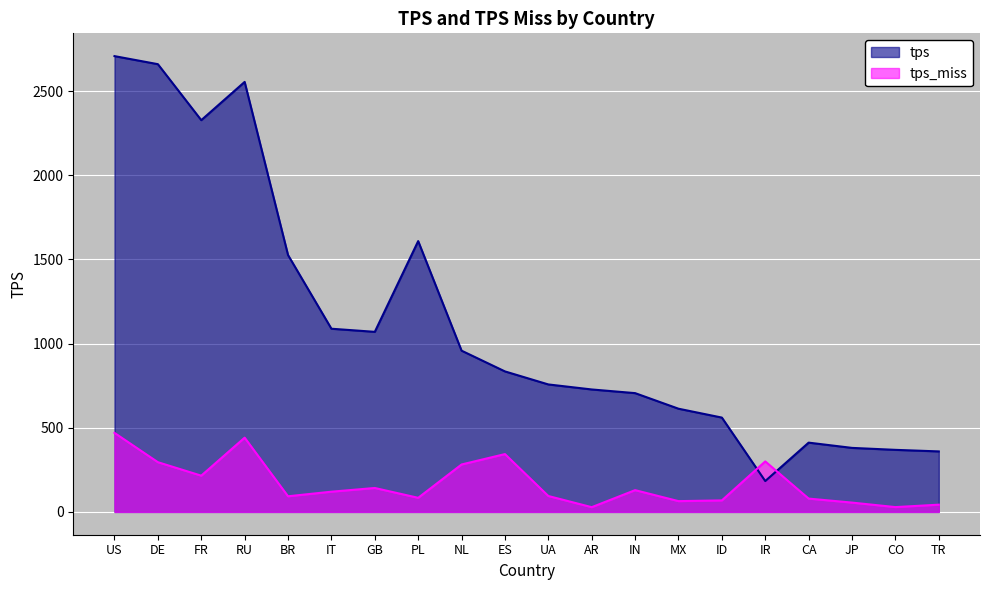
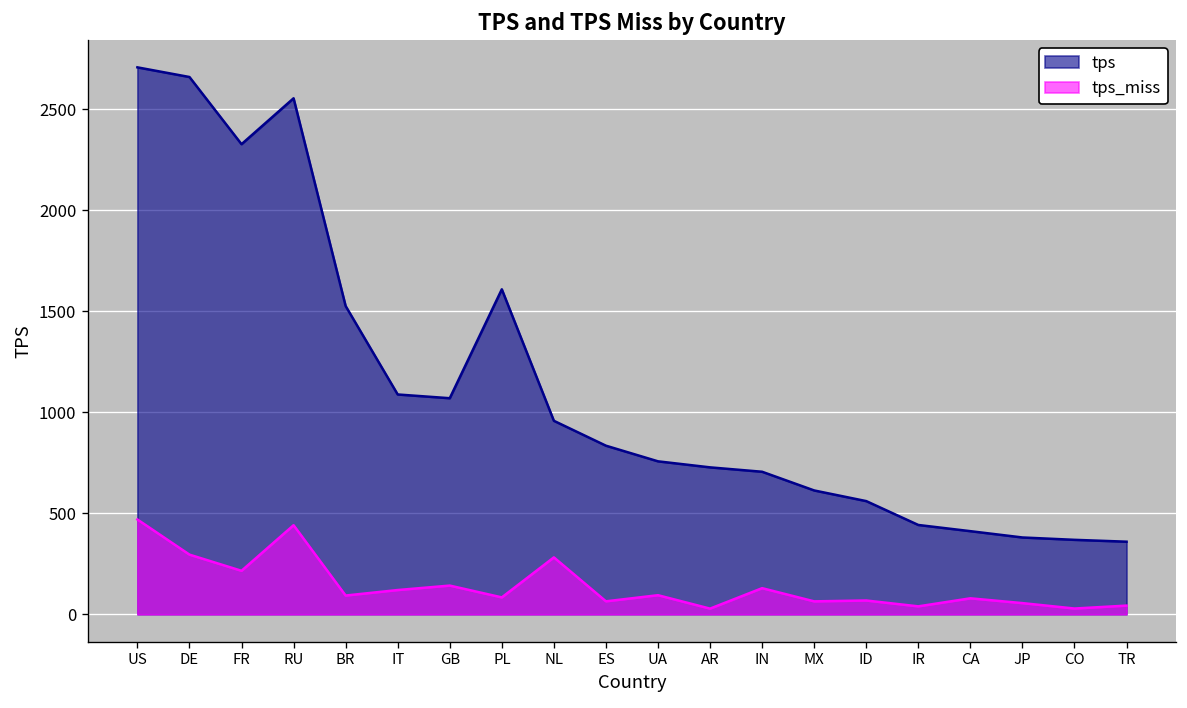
tps_miss, ES: 340 -> 60
tps, IR: 180 -> 440
tps_miss, IR: 300 -> 40
